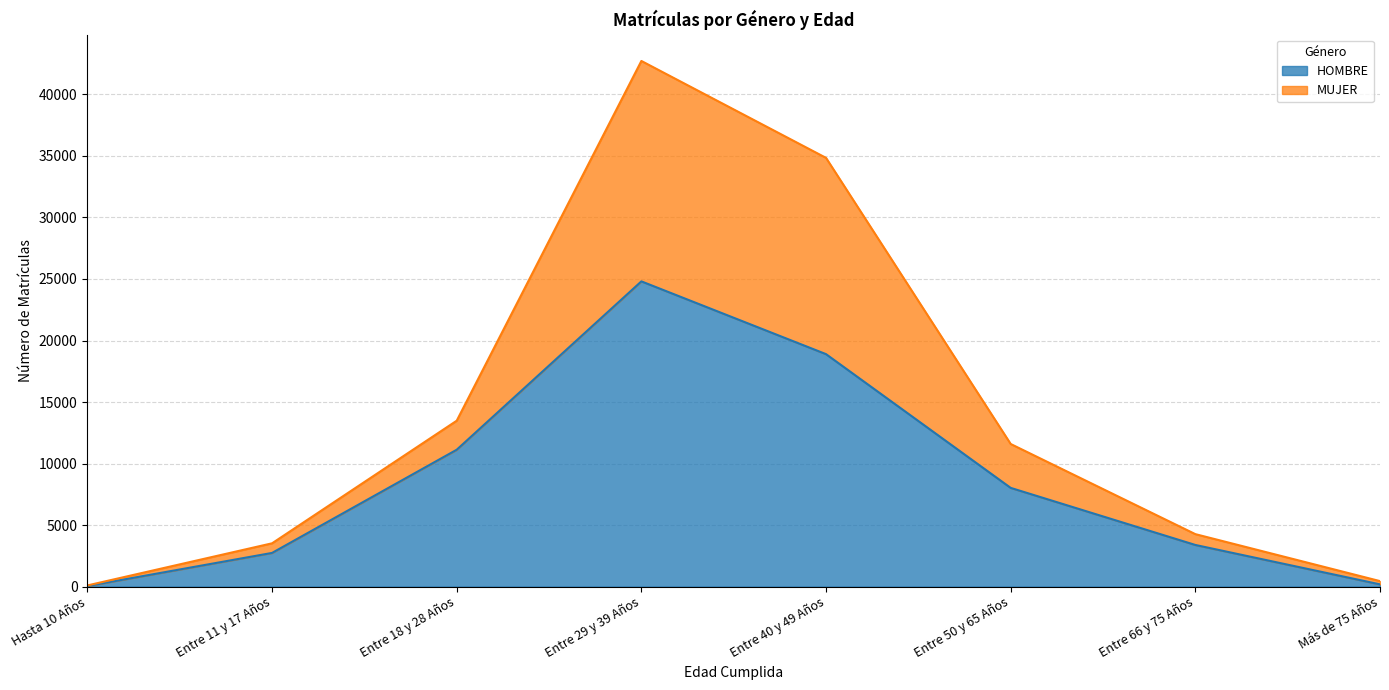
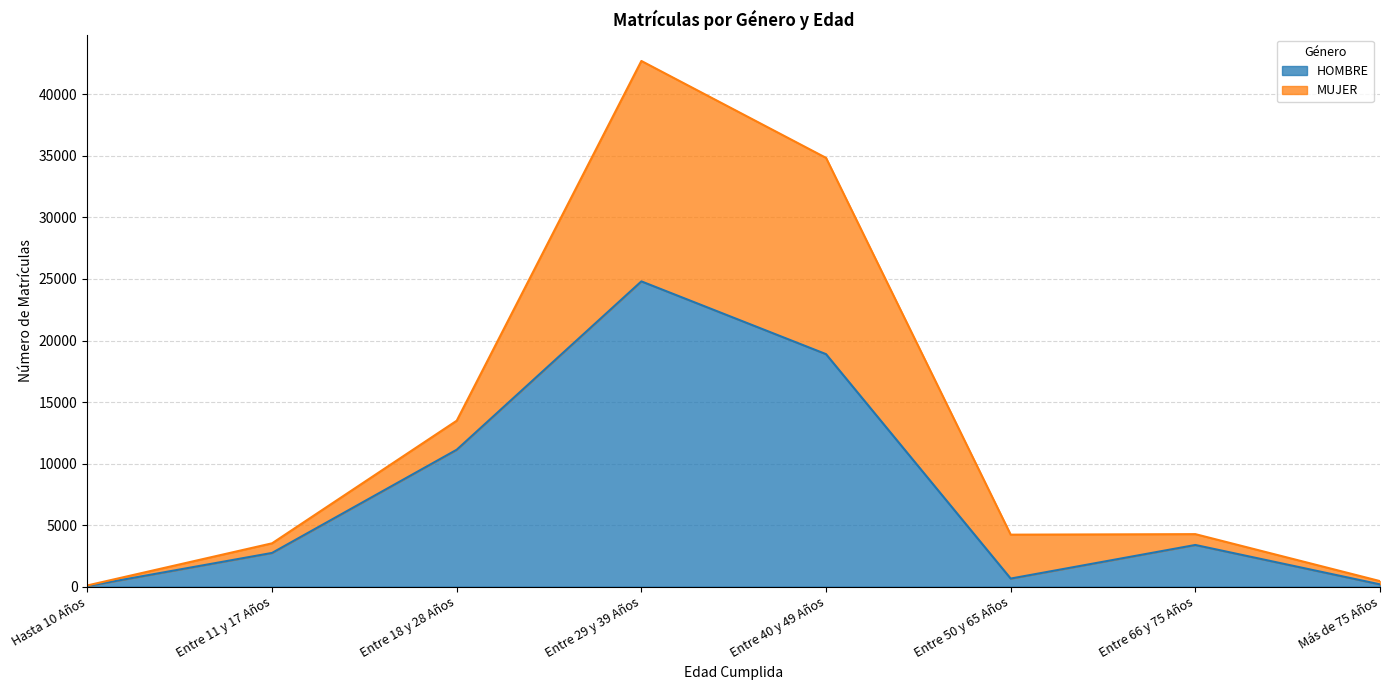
HOMBRE, Entre 50 y 65 Años: 8000 -> 700
